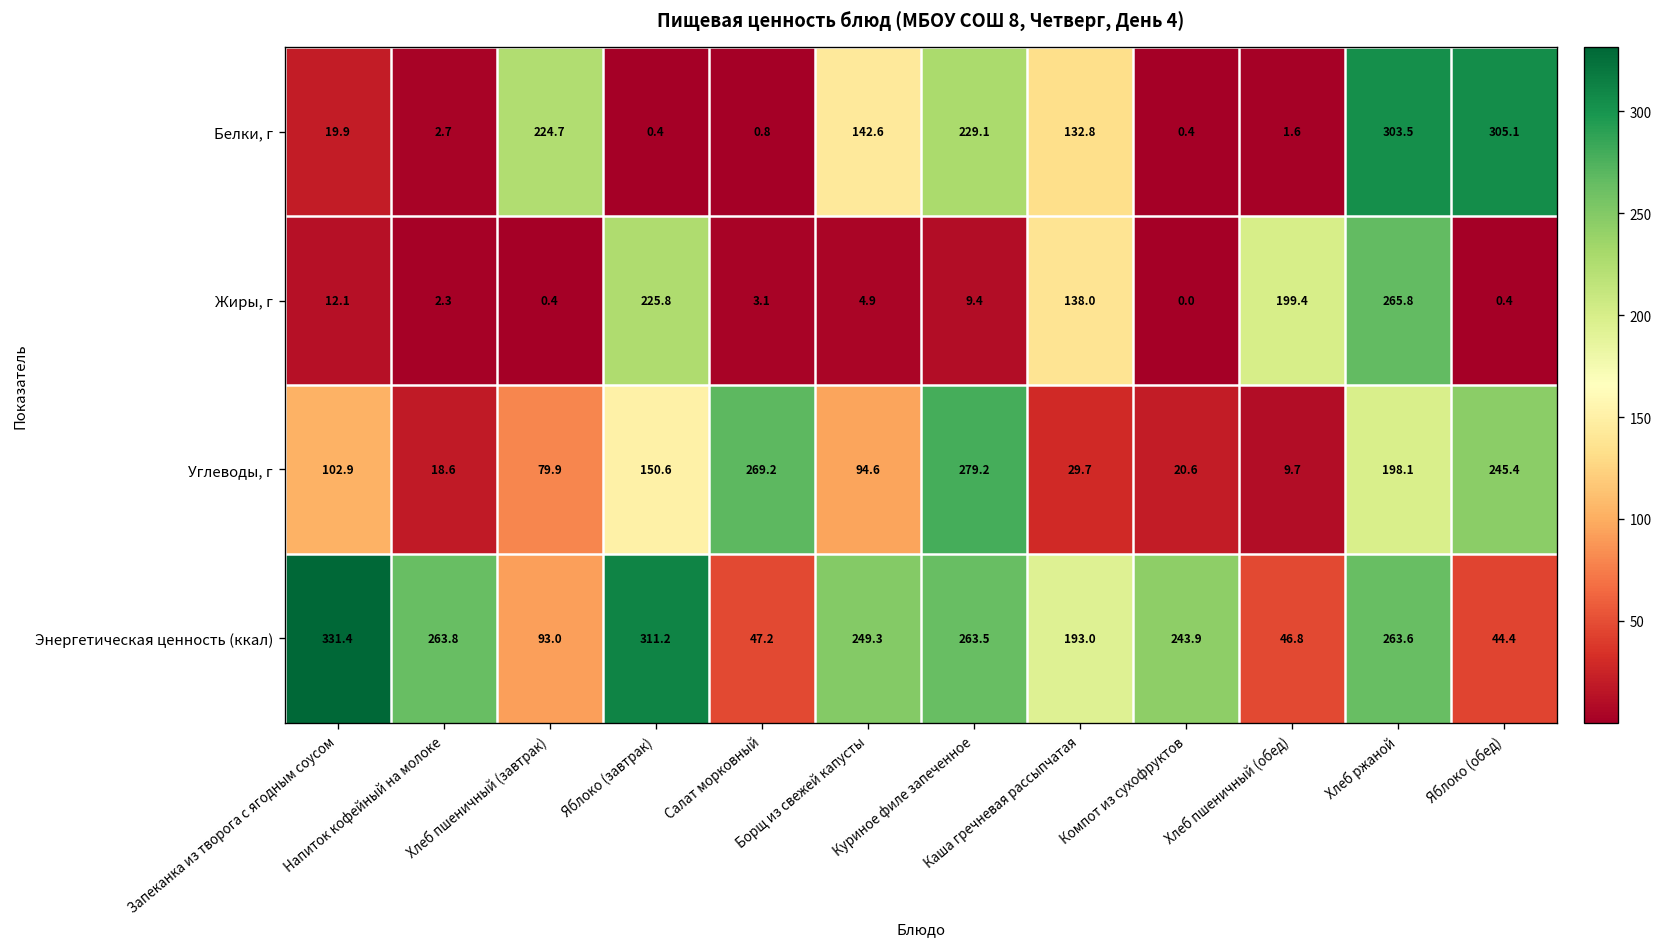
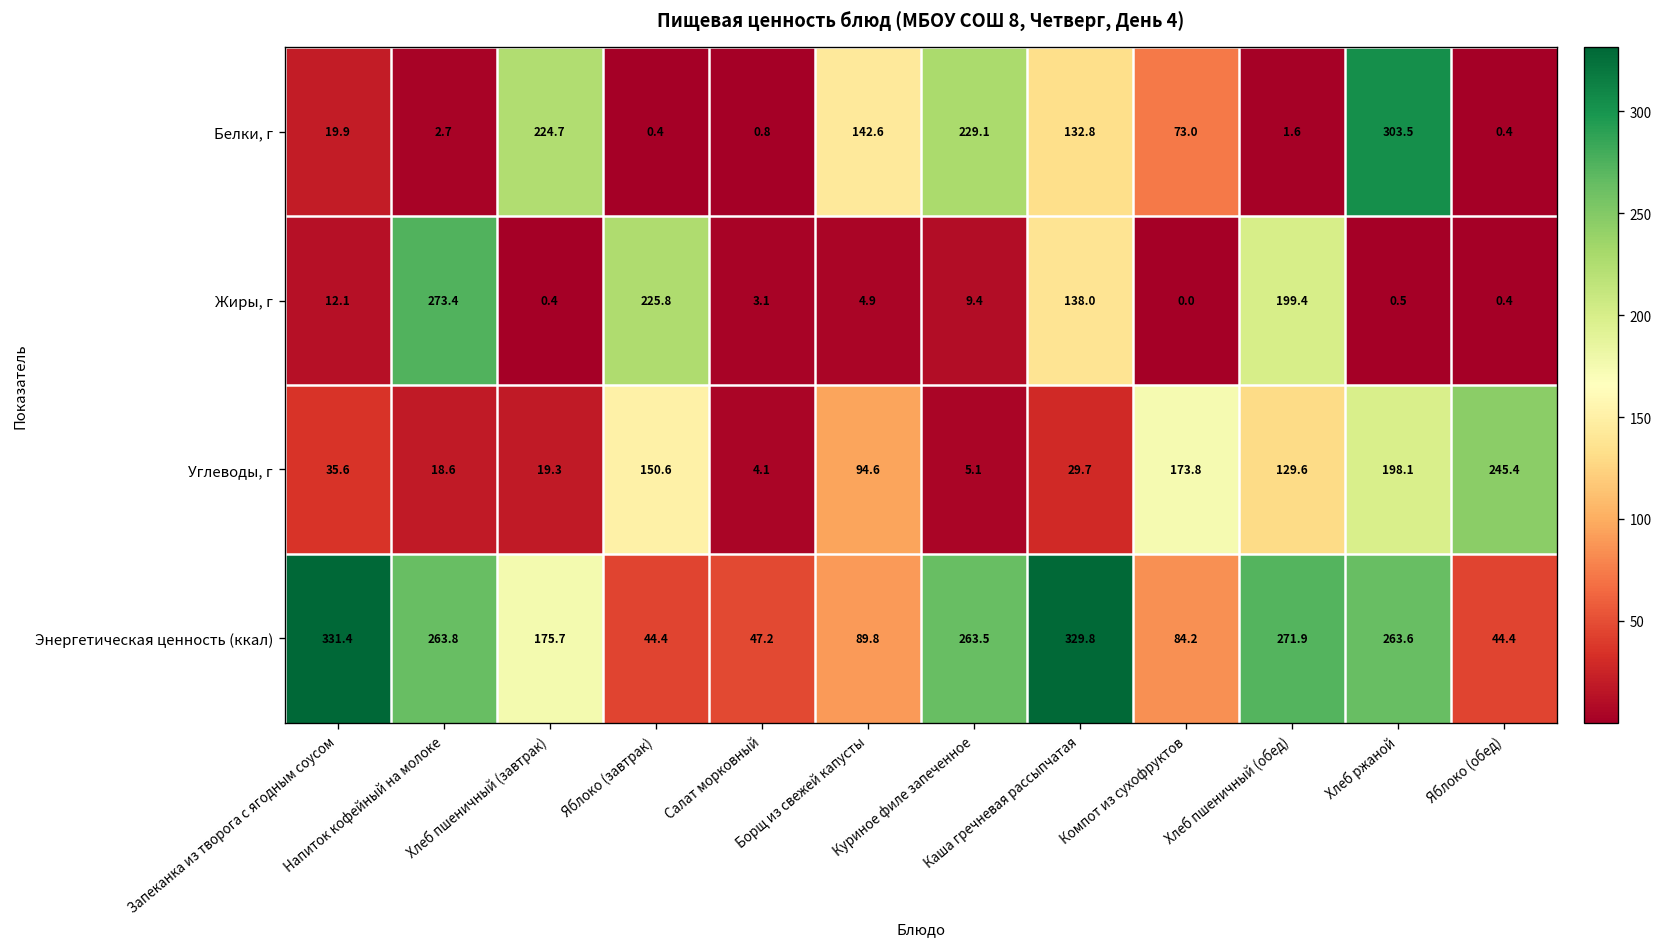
Белки, г, Компот из сухофруктов: 0.4 -> 73.0
Белки, г, Яблоко (обед): 305.1 -> 0.4
Жиры, г, Напиток кофейный на молоке: 2.3 -> 273.4
Жиры, г, Хлеб ржаной: 265.8 -> 0.5
Углеводы, г, Запеканка из творога с ягодным соусом: 102.9 -> 35.6
Углеводы, г, Хлеб пшеничный (завтрак): 79.9 -> 19.3
Углеводы, г, Салат морковный: 269.2 -> 4.1
Углеводы, г, Куриное филе запеченное: 279.2 -> 5.1
Углеводы, г, Компот из сухофруктов: 20.6 -> 173.8
Углеводы, г, Хлеб пшеничный (обед): 9.7 -> 129.6
Энергетическая ценность (ккал), Хлеб пшеничный (завтрак): 93.0 -> 175.7
Энергетическая ценность (ккал), Яблоко (завтрак): 311.2 -> 44.4
Энергетическая ценность (ккал), Борщ из свежей капусты: 249.3 -> 89.8
Энергетическая ценность (ккал), Каша гречневая рассыпчатая: 193.0 -> 329.8
Энергетическая ценность (ккал), Компот из сухофруктов: 243.9 -> 84.2
Энергетическая ценность (ккал), Хлеб пшеничный (обед): 46.8 -> 271.9
